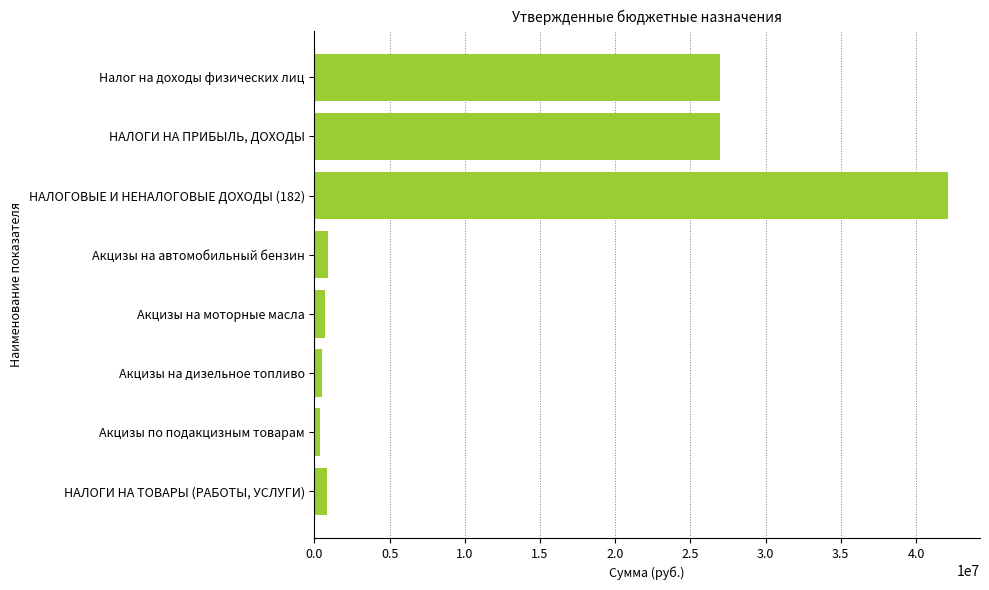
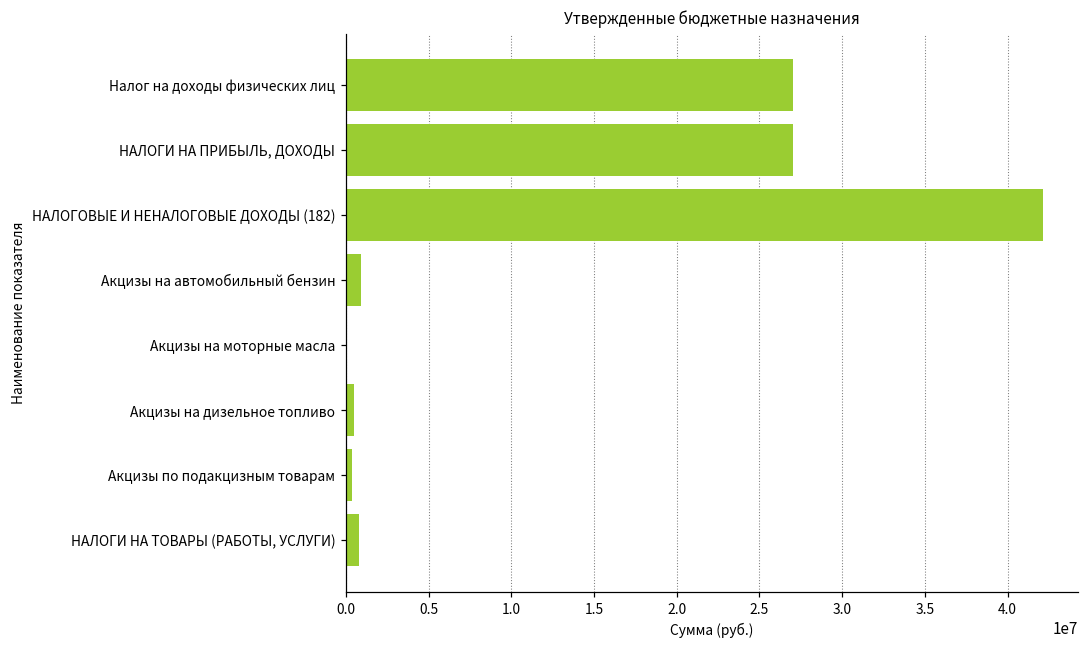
Акцизы на моторные масла: 700000 -> 0
